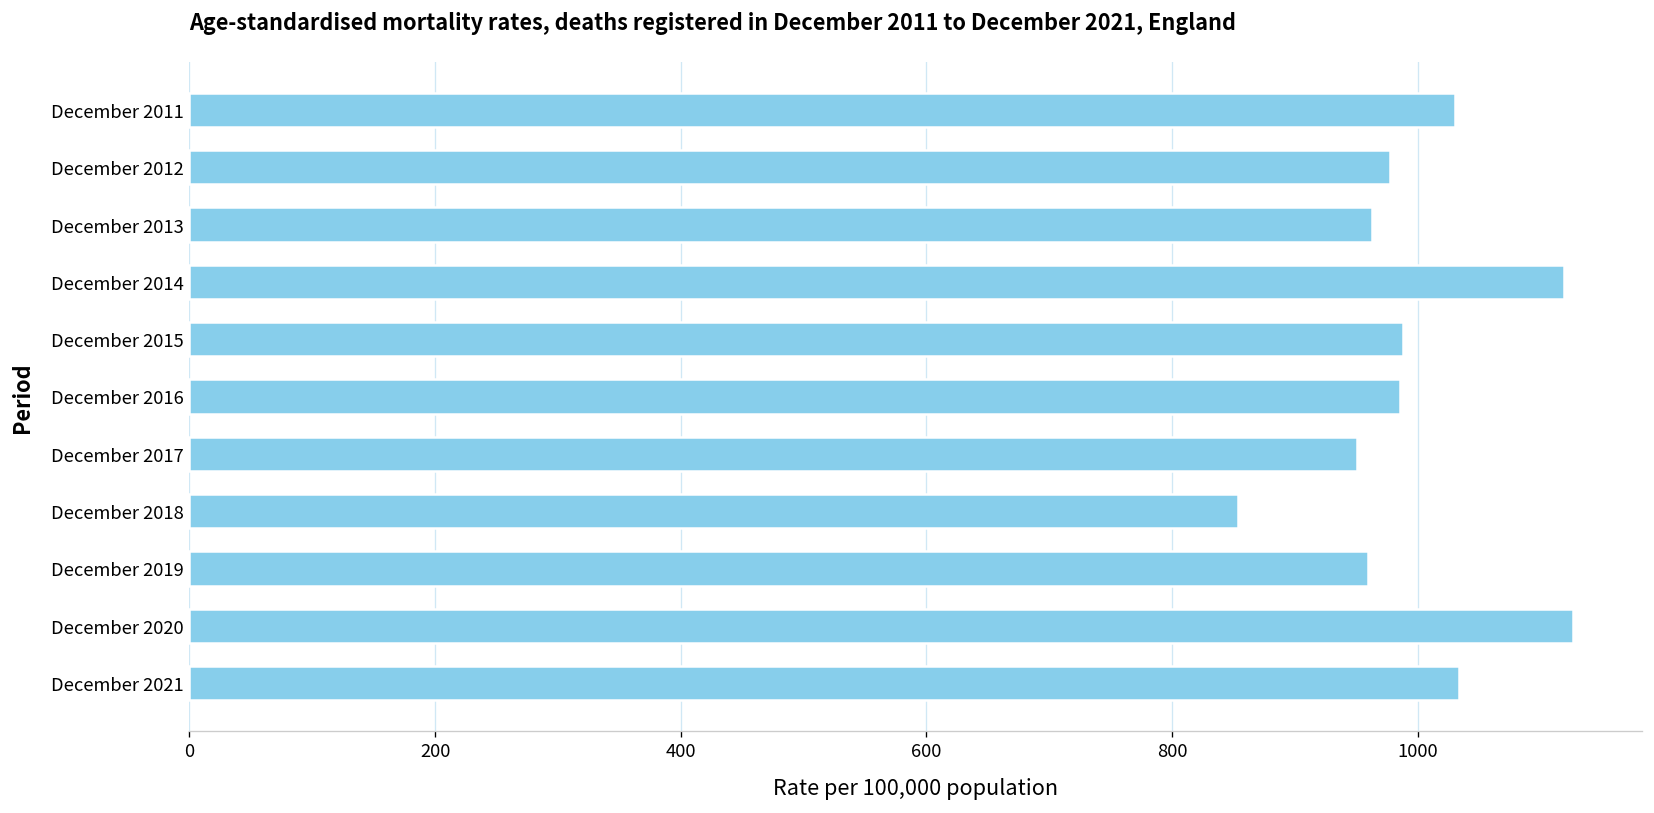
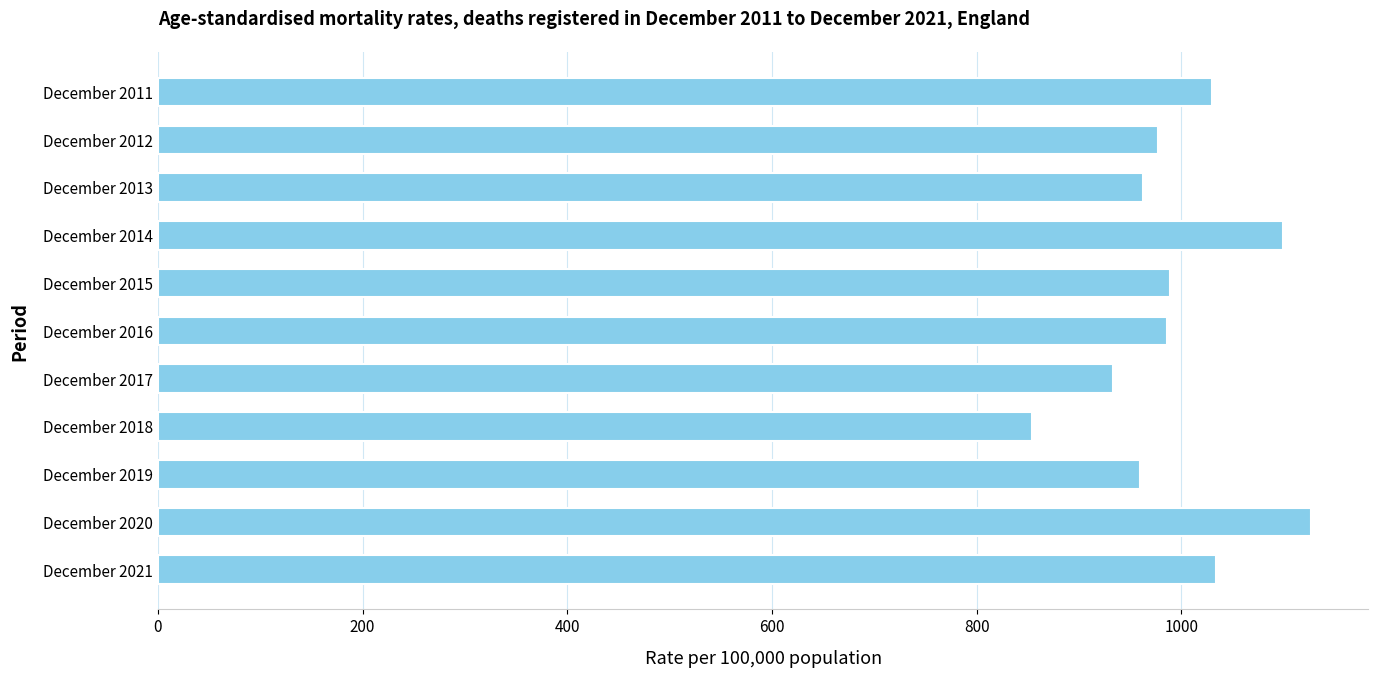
December 2014: 1119 -> 1099
December 2017: 950 -> 933
